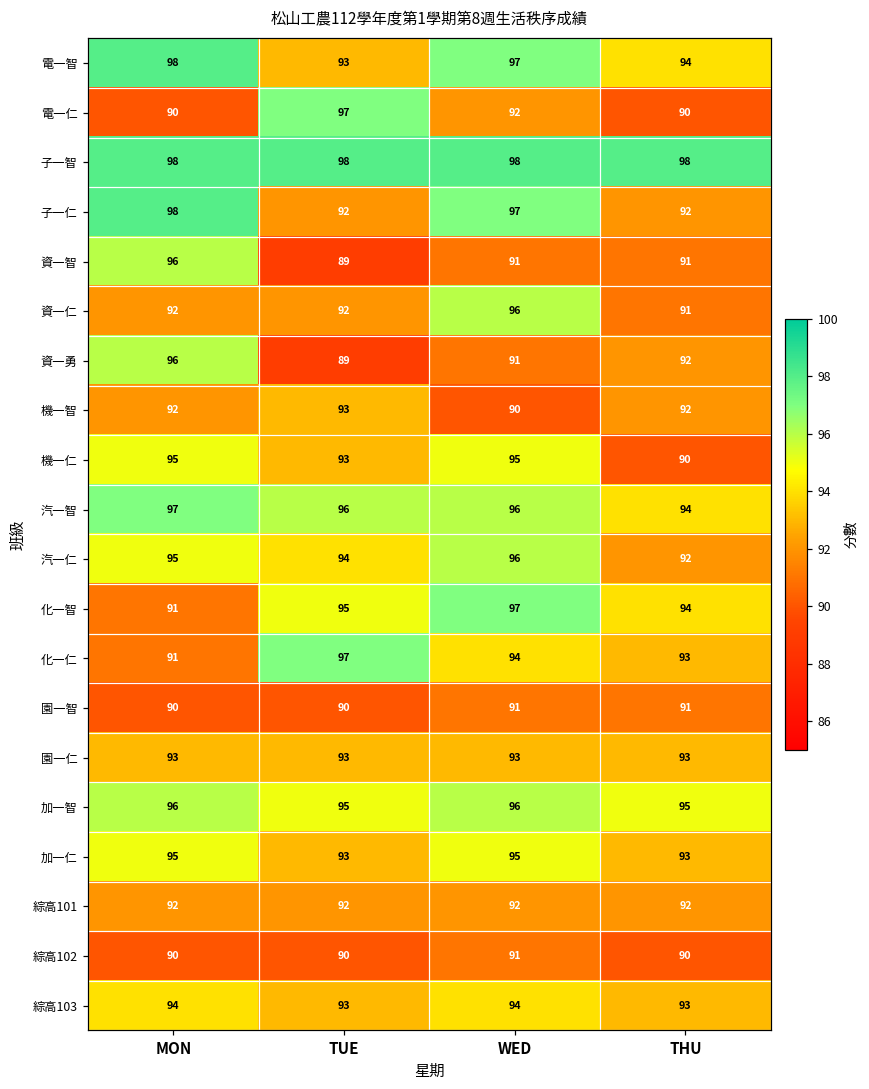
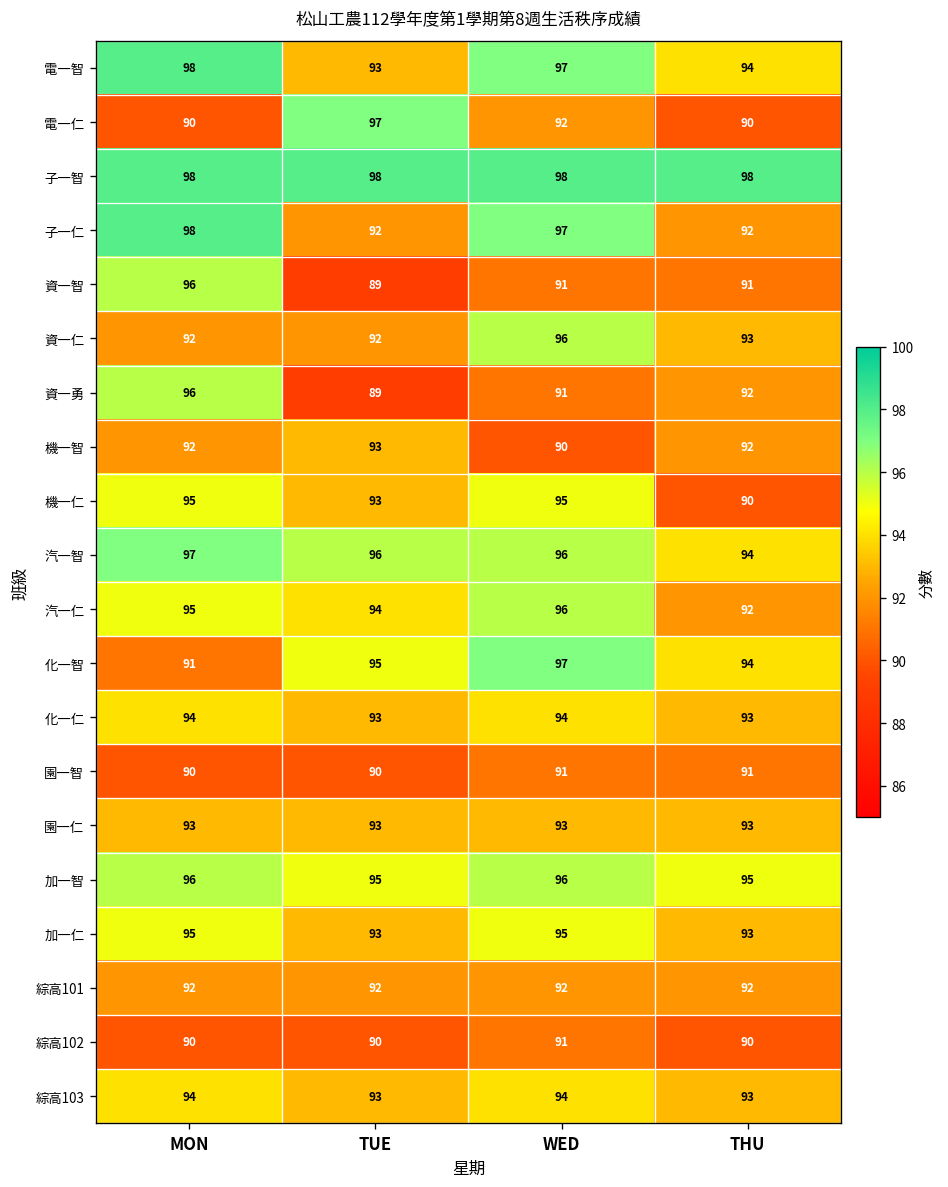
資一仁, THU: 91 -> 93
化一仁, MON: 91 -> 94
化一仁, TUE: 97 -> 93
